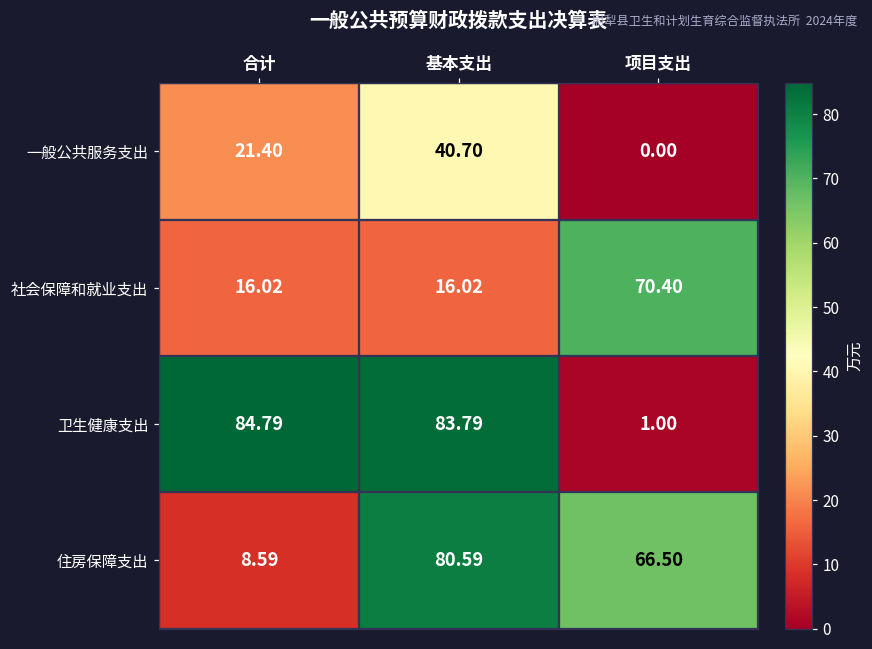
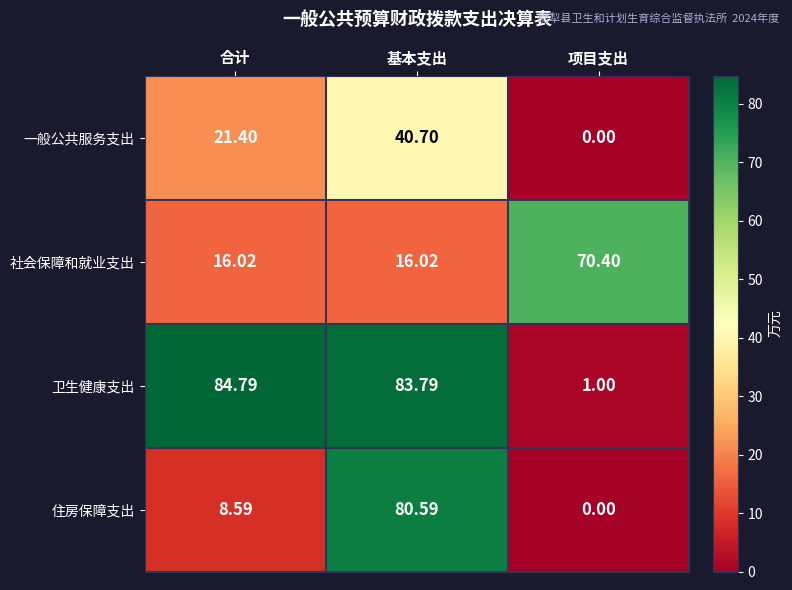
住房保障支出, 项目支出: 66.50 -> 0.00
